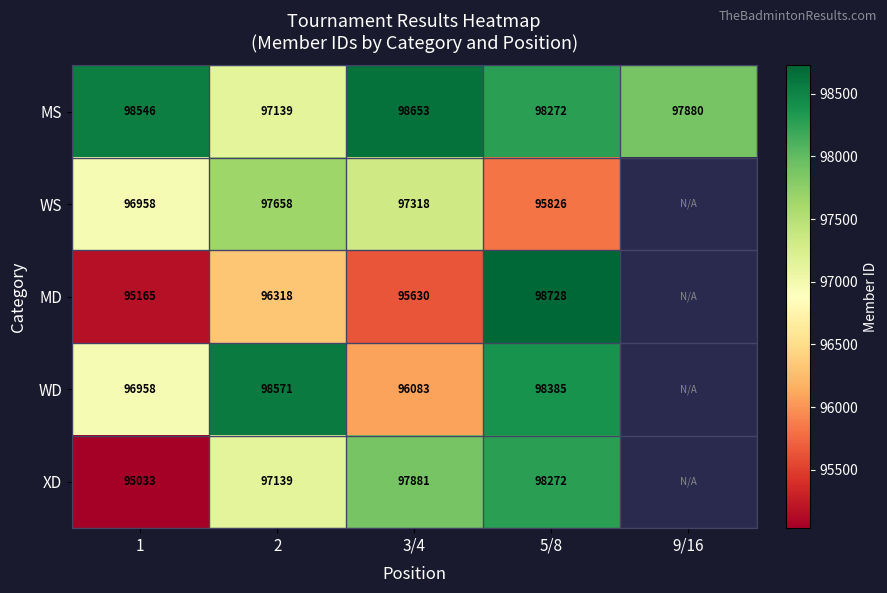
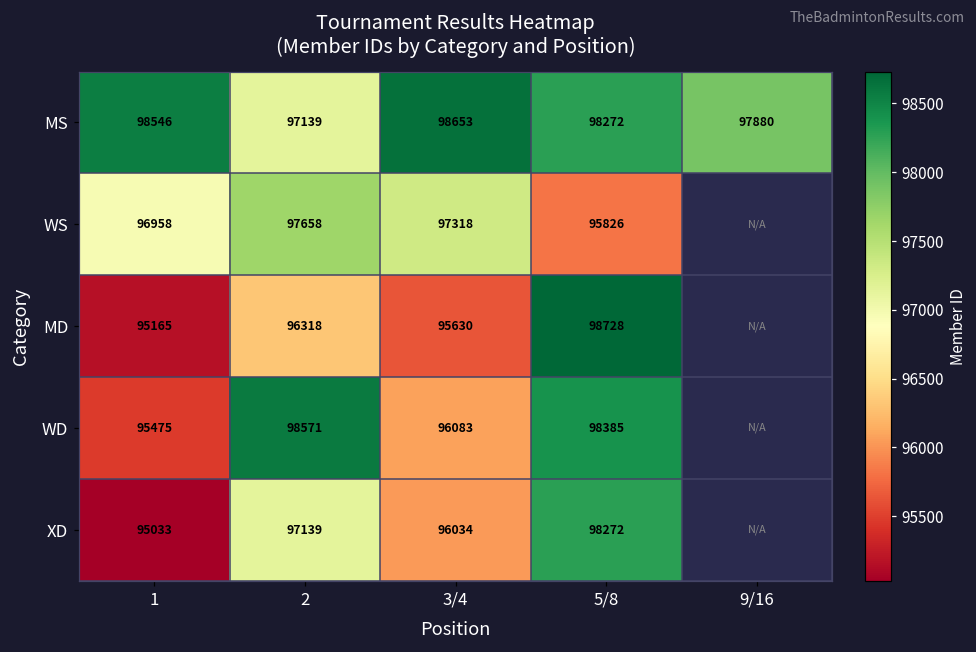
WD, 1: 96958 -> 95475
XD, 3/4: 97881 -> 96034
